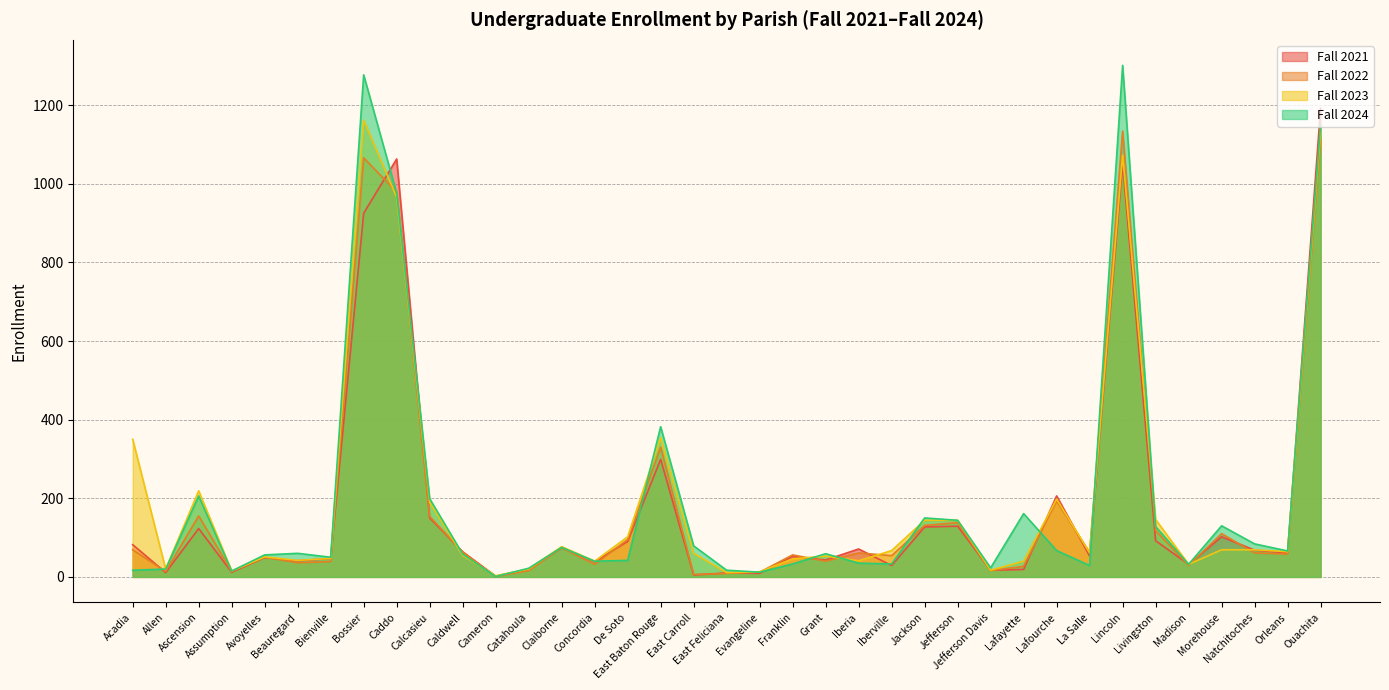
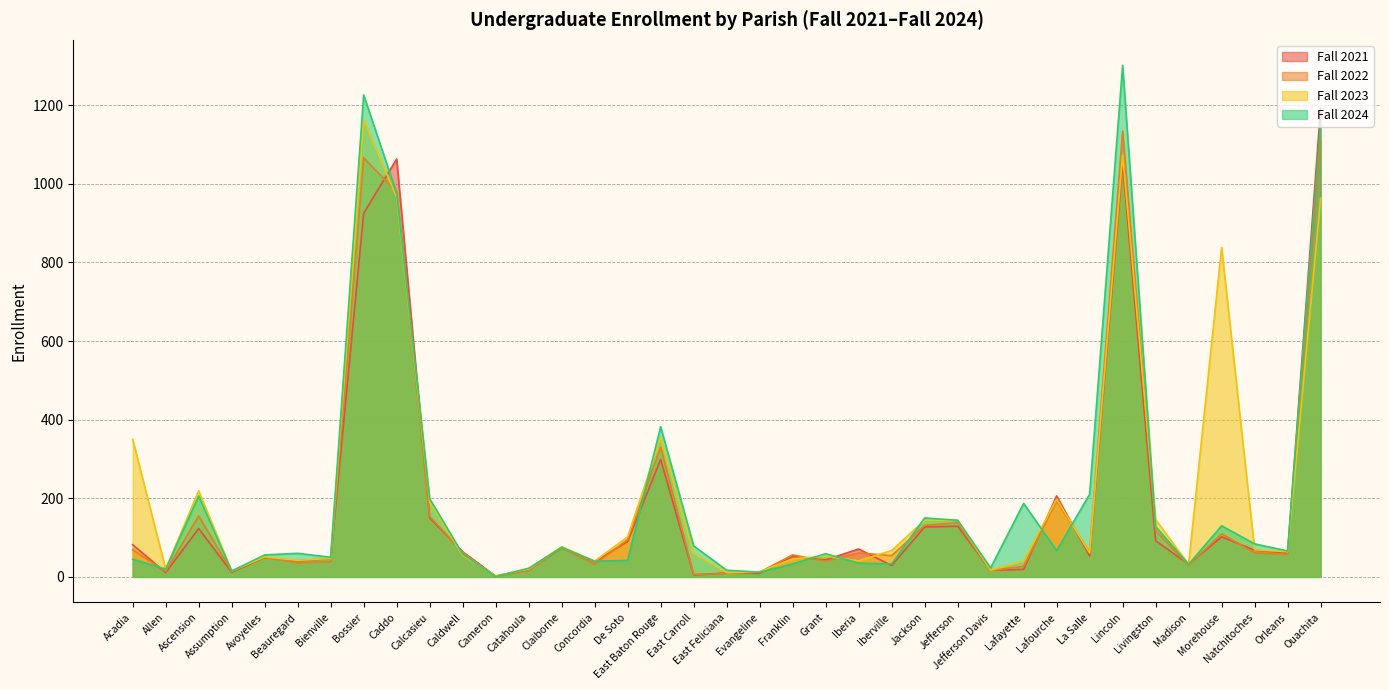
Fall 2024, Acadia: 20 -> 50
Fall 2024, Bossier: 1280 -> 1230
Fall 2024, Lafayette: 160 -> 190
Fall 2024, La Salle: 30 -> 210
Fall 2023, Morehouse: 70 -> 840
Fall 2023, Ouachita: 1130 -> 960
